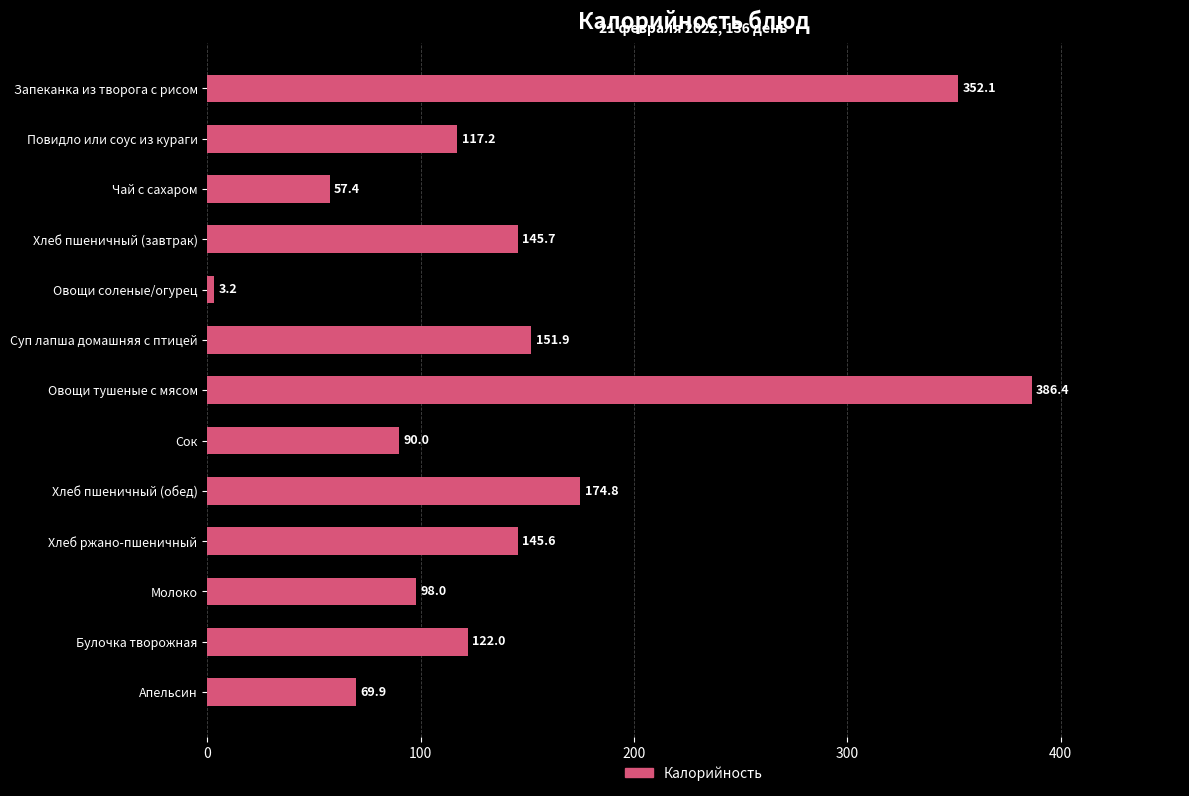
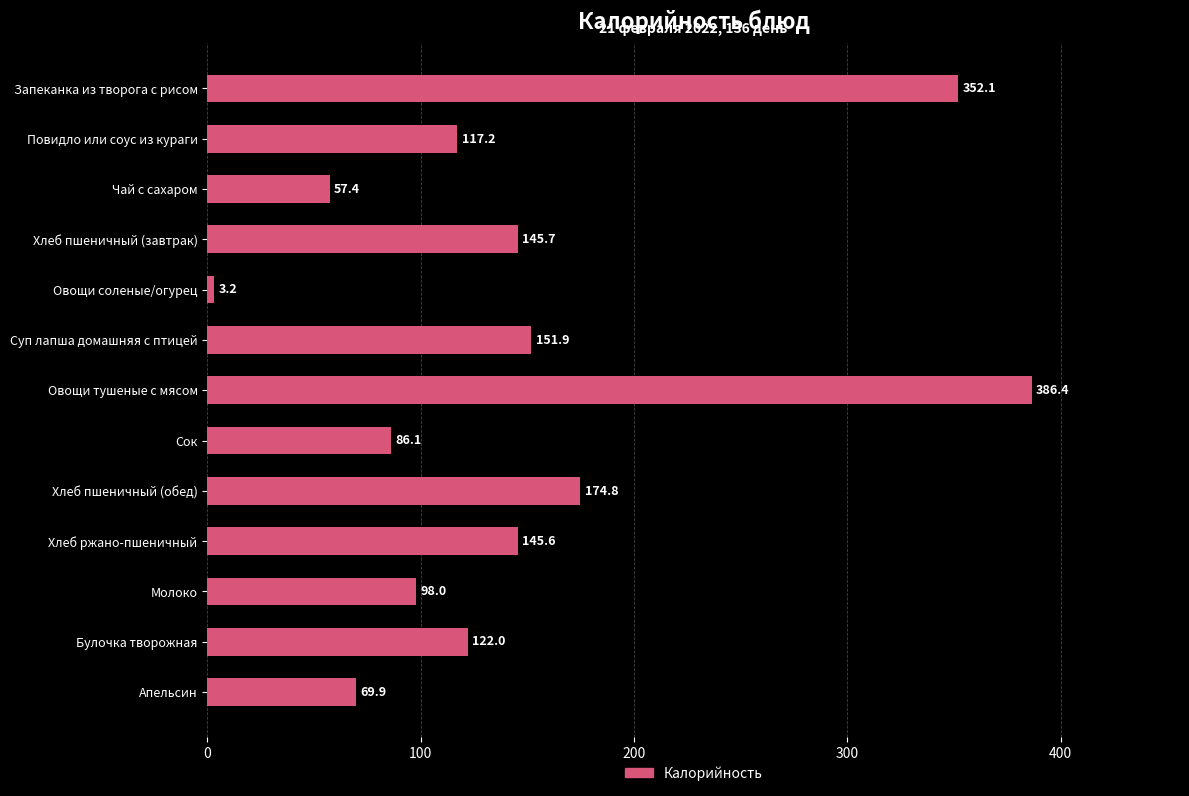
Сок: 90.0 -> 86.1
